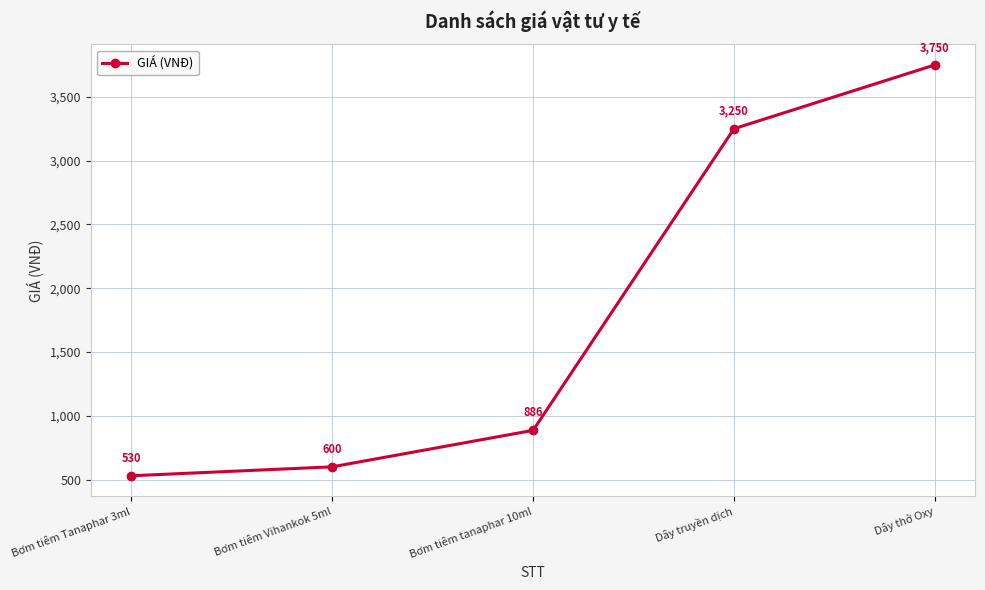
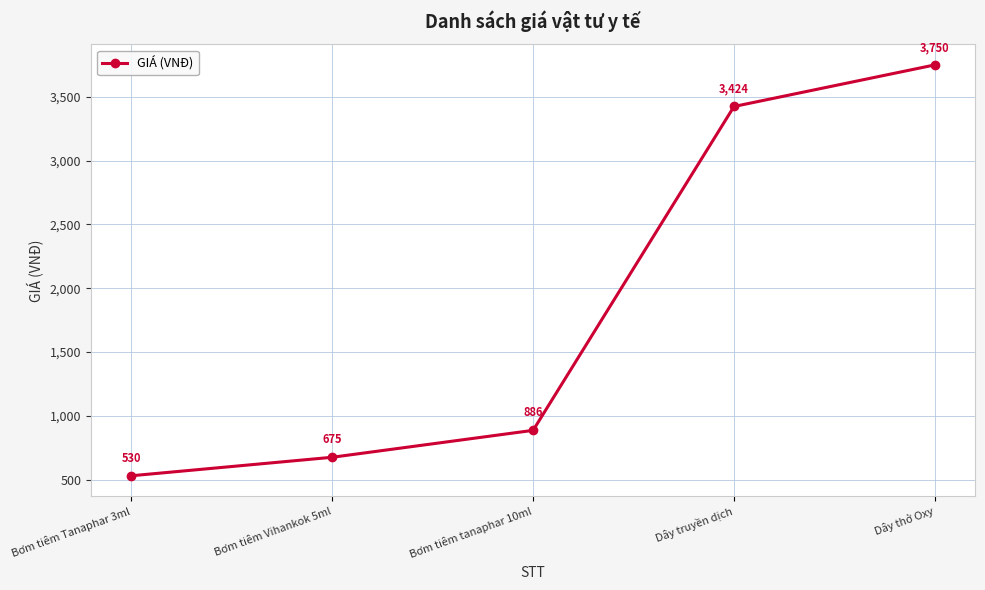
Bơm tiêm Vihankok 5ml: 600 -> 675
Dây truyền dịch: 3,250 -> 3,424
